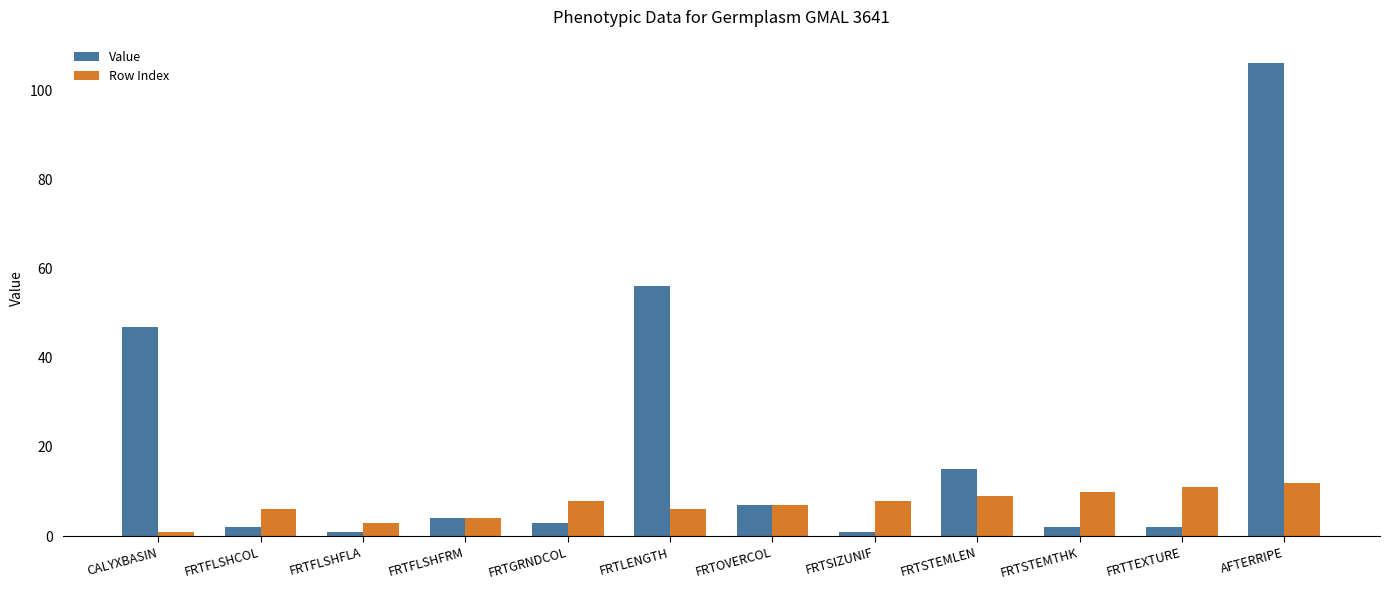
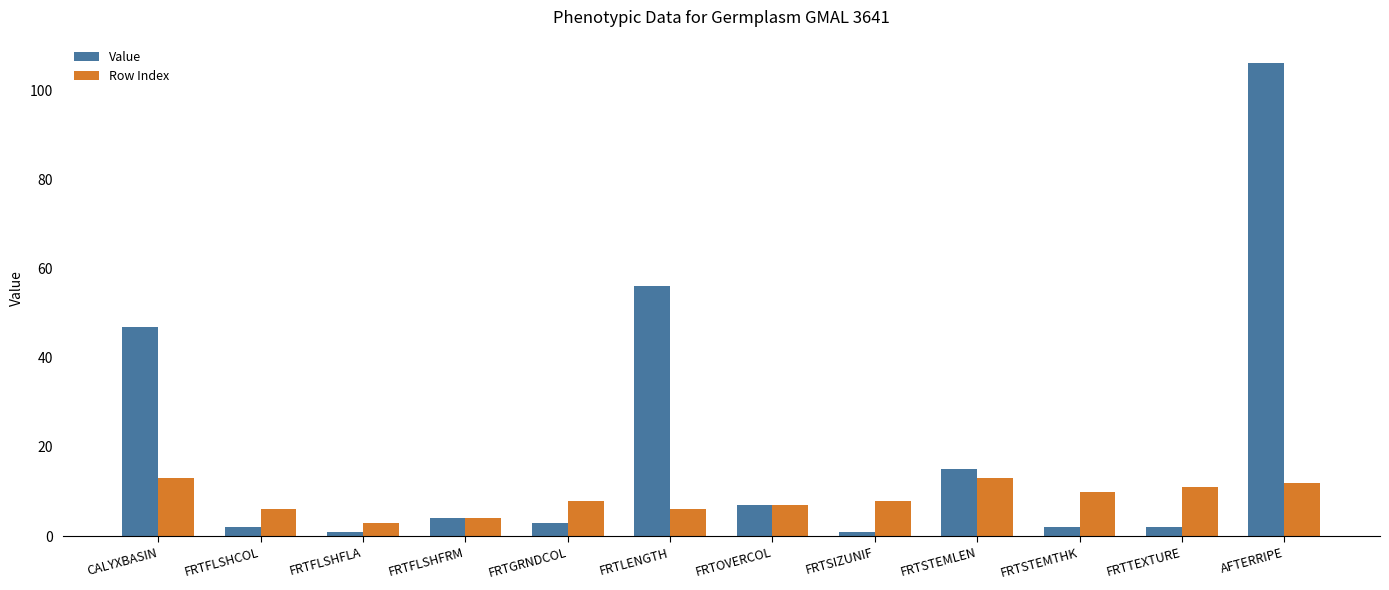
Row Index, CALYXBASIN: 1 -> 13
Row Index, FRTSTEMLEN: 9 -> 13
